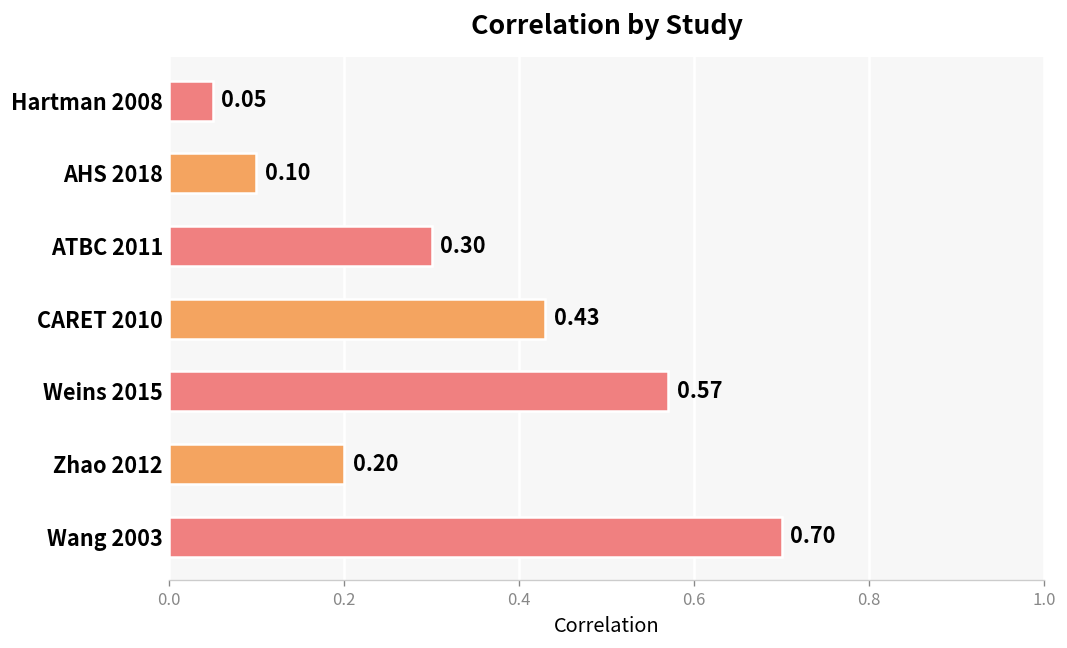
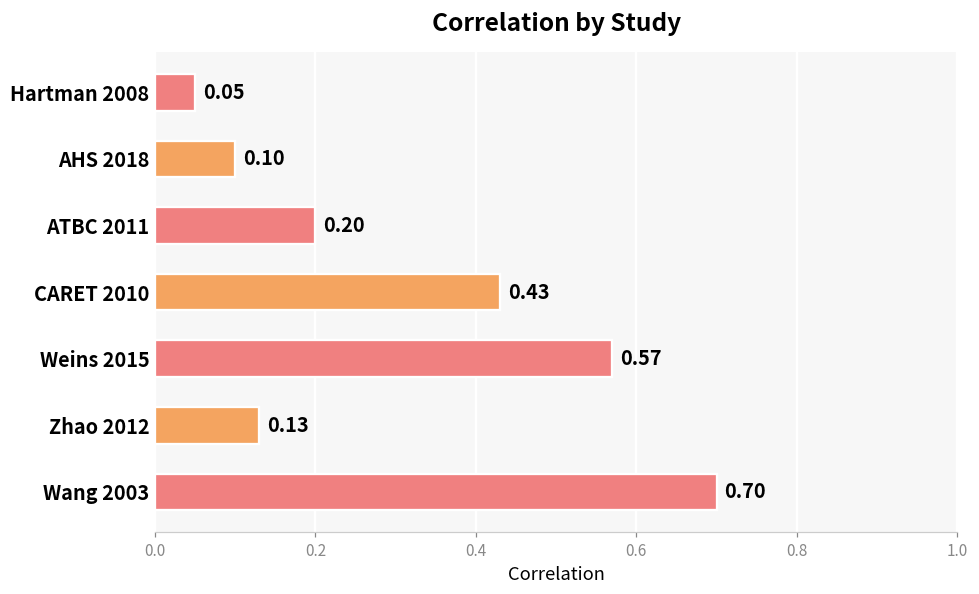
ATBC 2011: 0.30 -> 0.20
Zhao 2012: 0.20 -> 0.13
